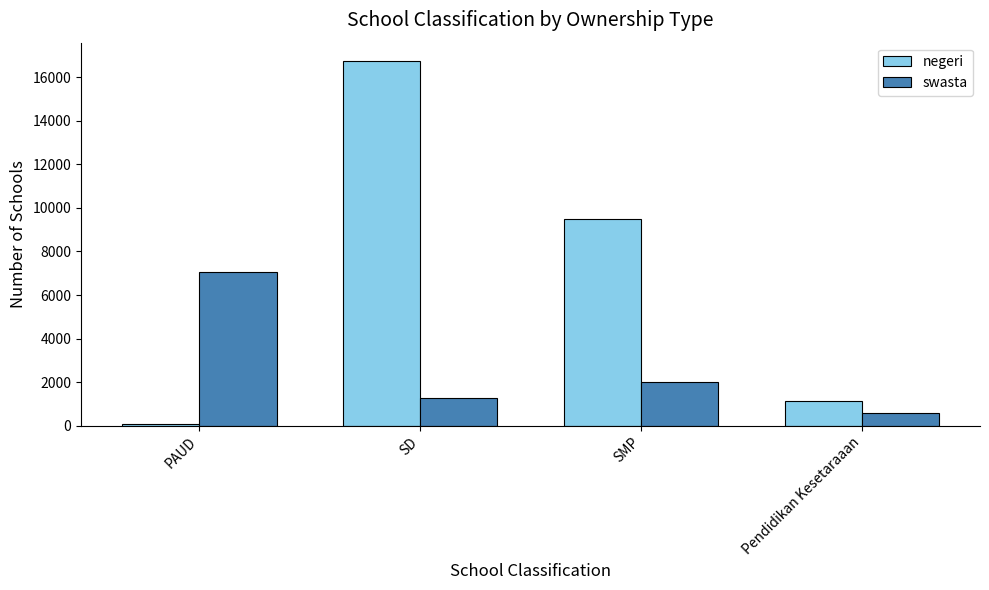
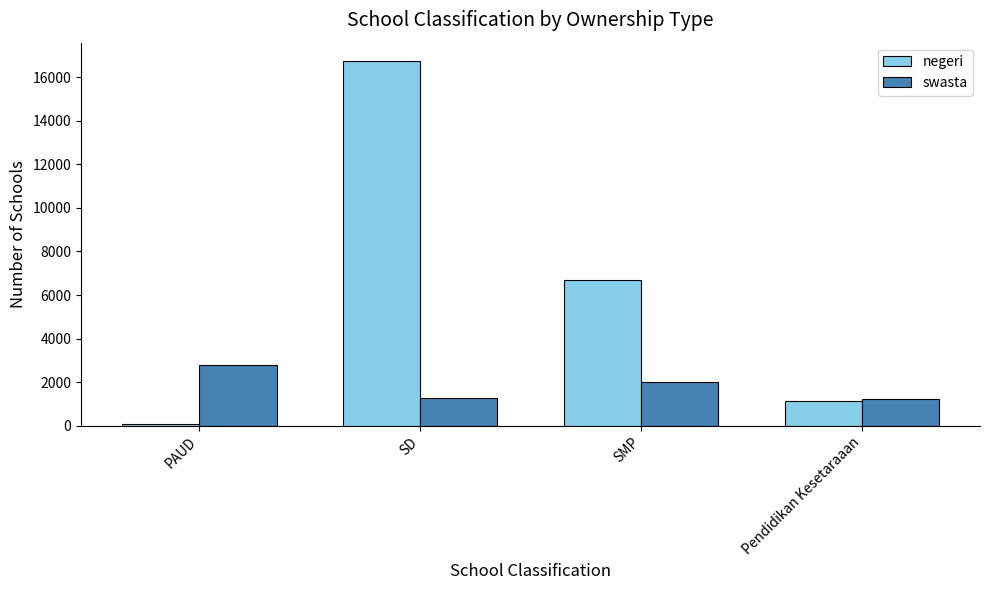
swasta, PAUD: 7000 -> 2800
negeri, SMP: 9500 -> 6700
swasta, Pendidikan Kesetaraaan: 600 -> 1200
